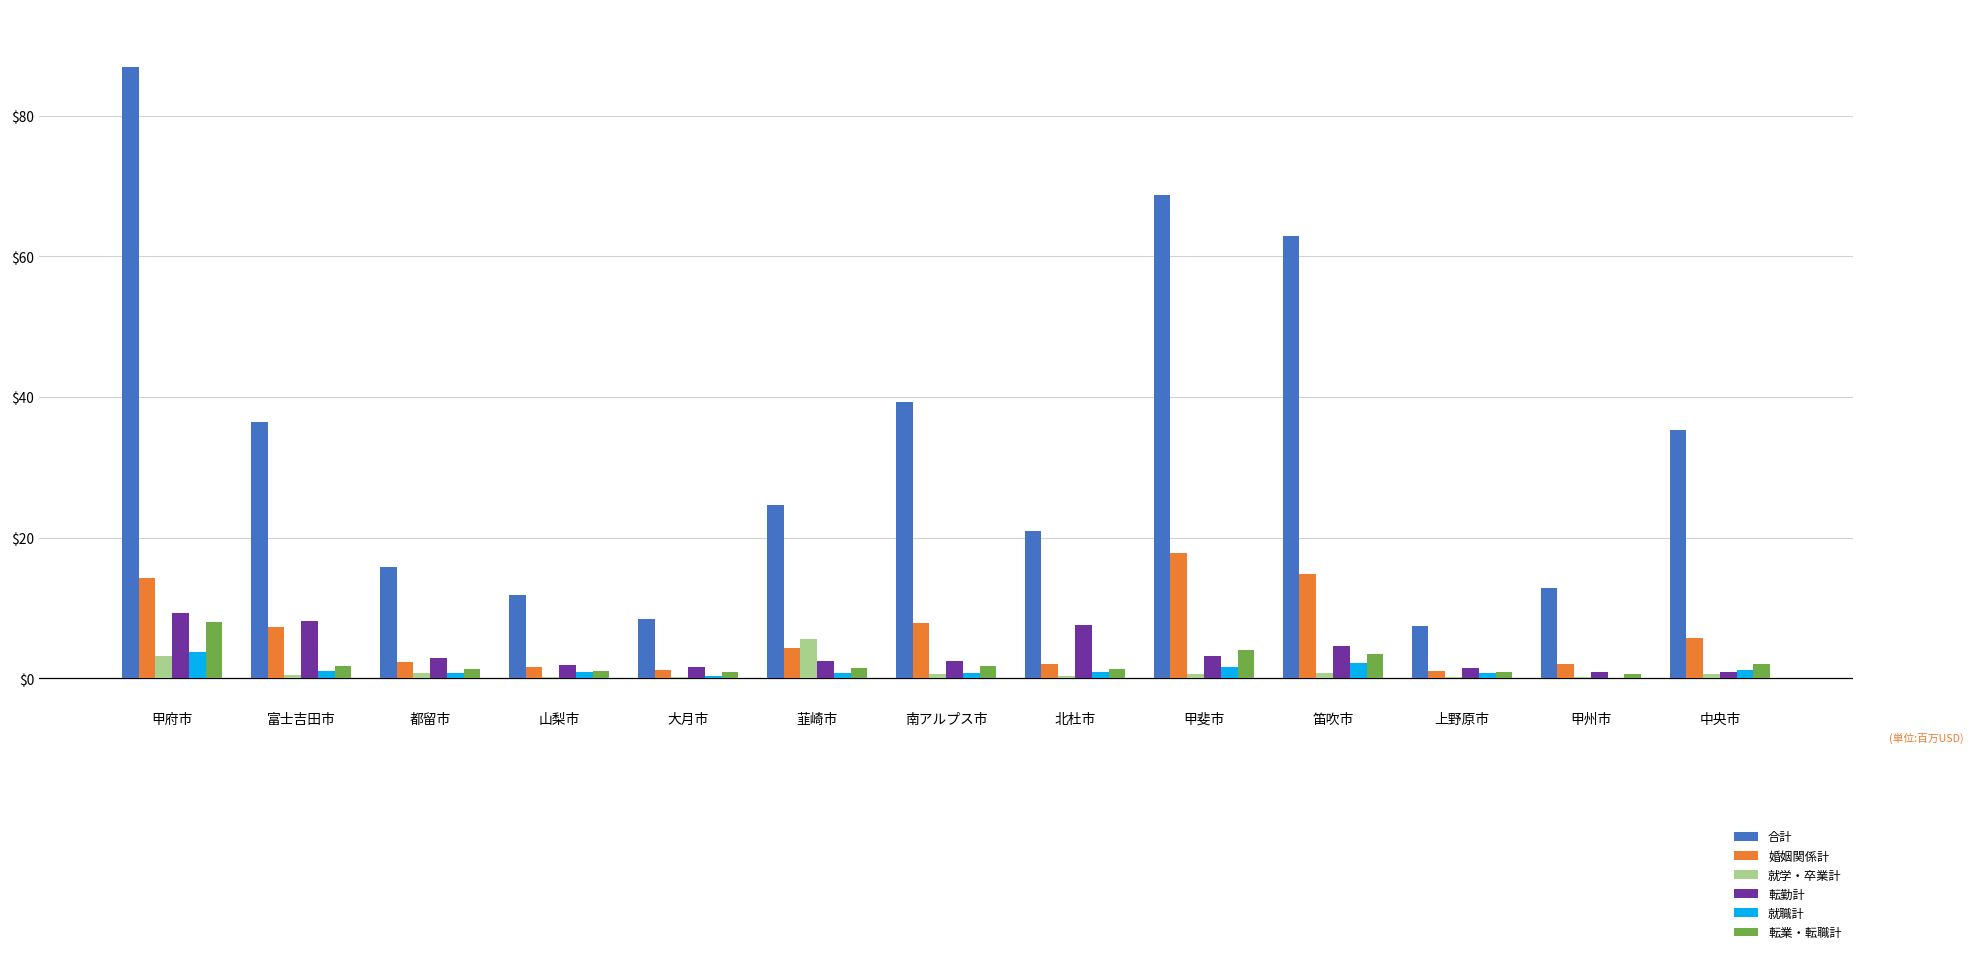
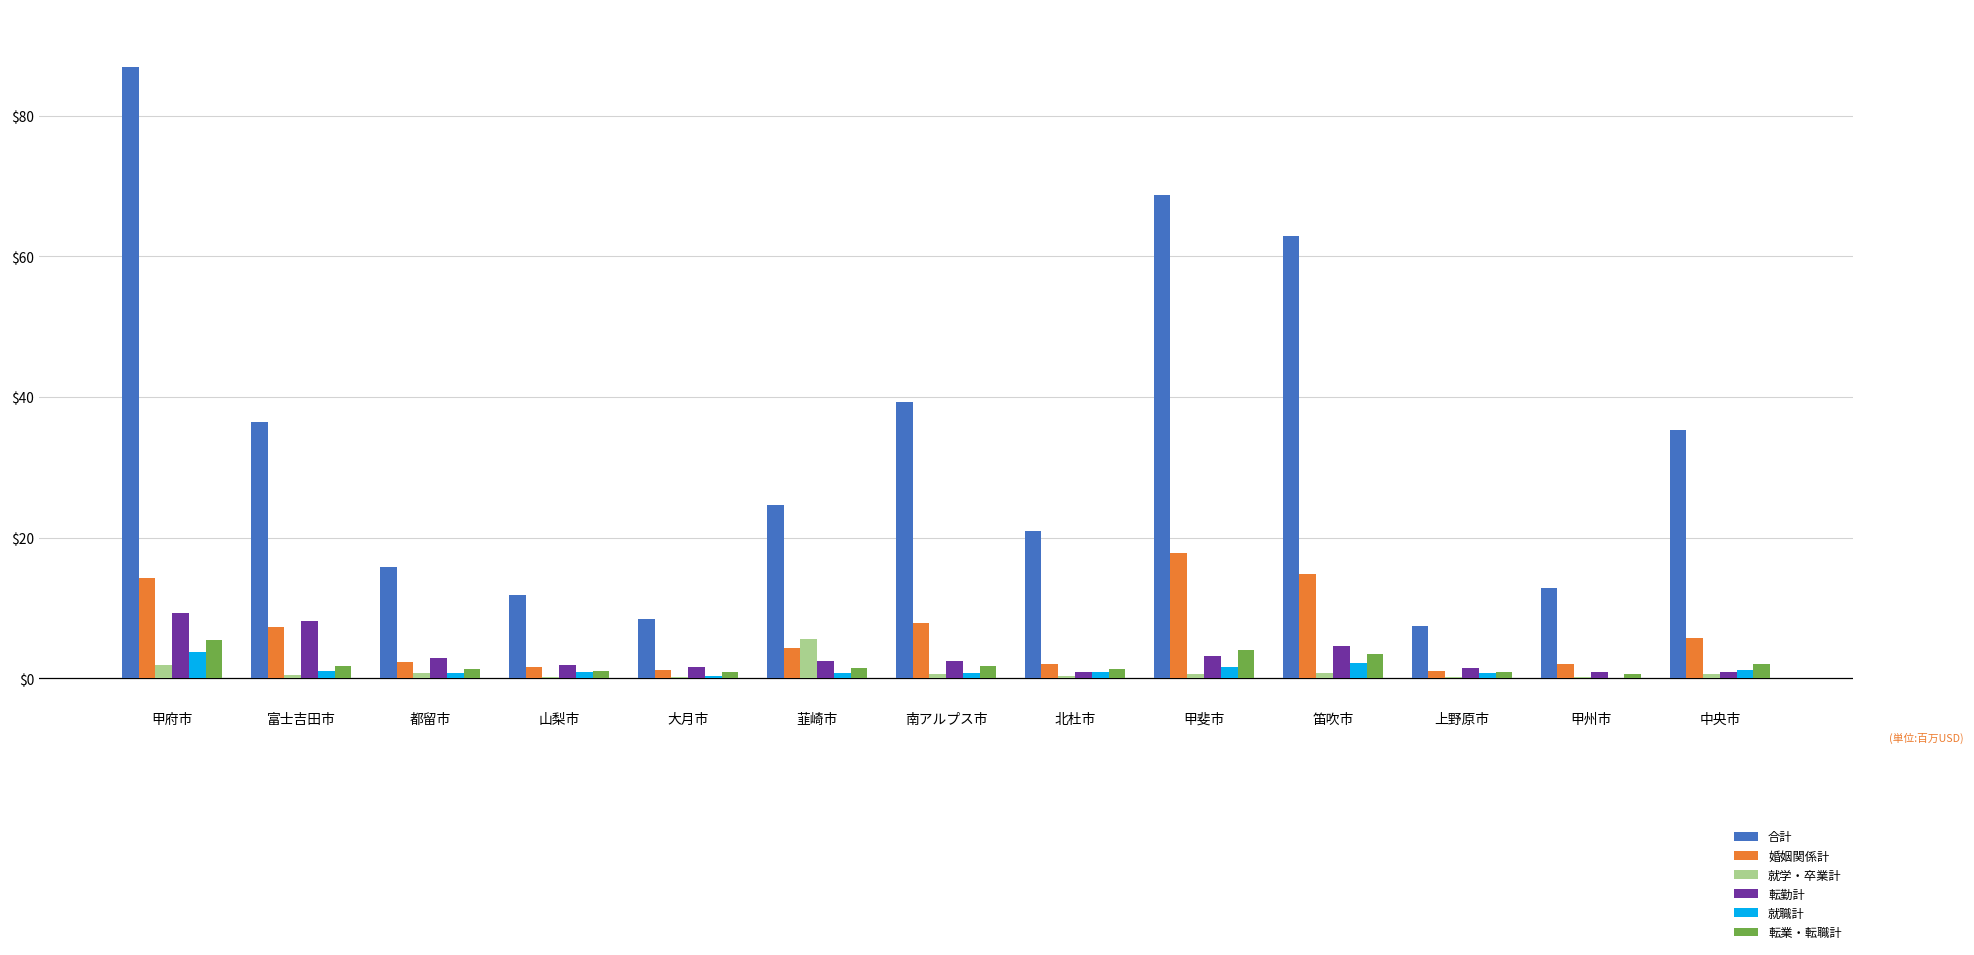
就学・卒業計, 甲府市: $3 -> $2
転業・転職計, 甲府市: $8 -> $6
転勤計, 北杜市: $8 -> $1
